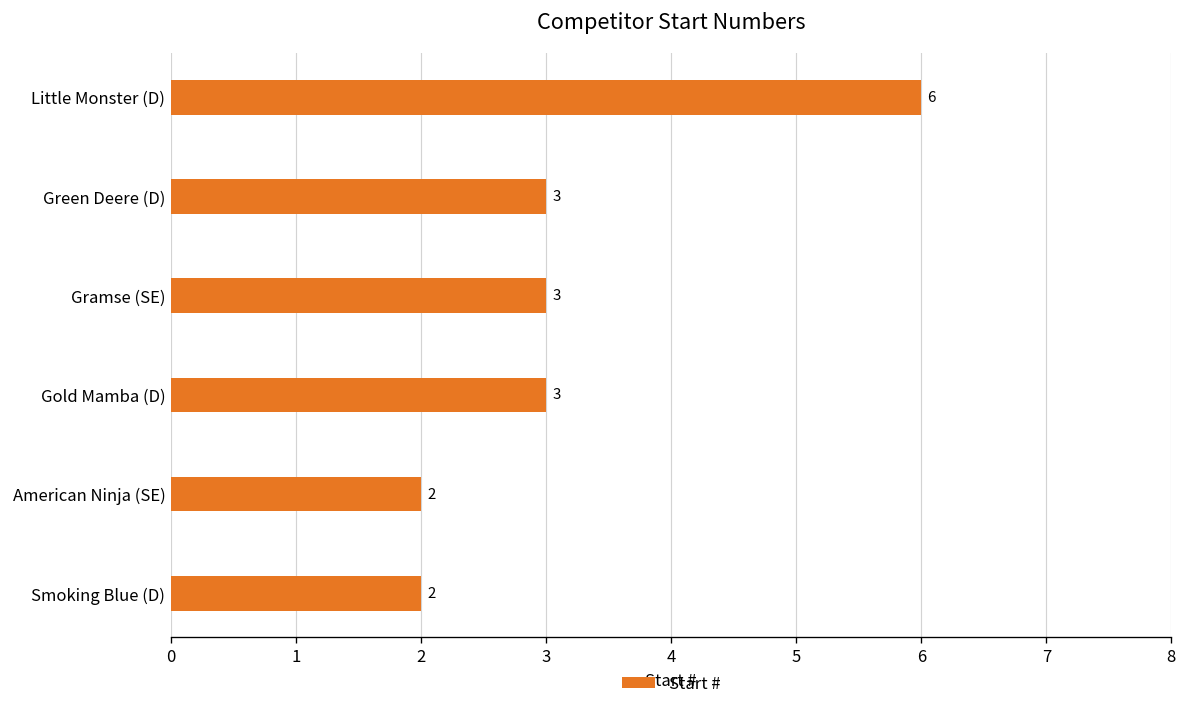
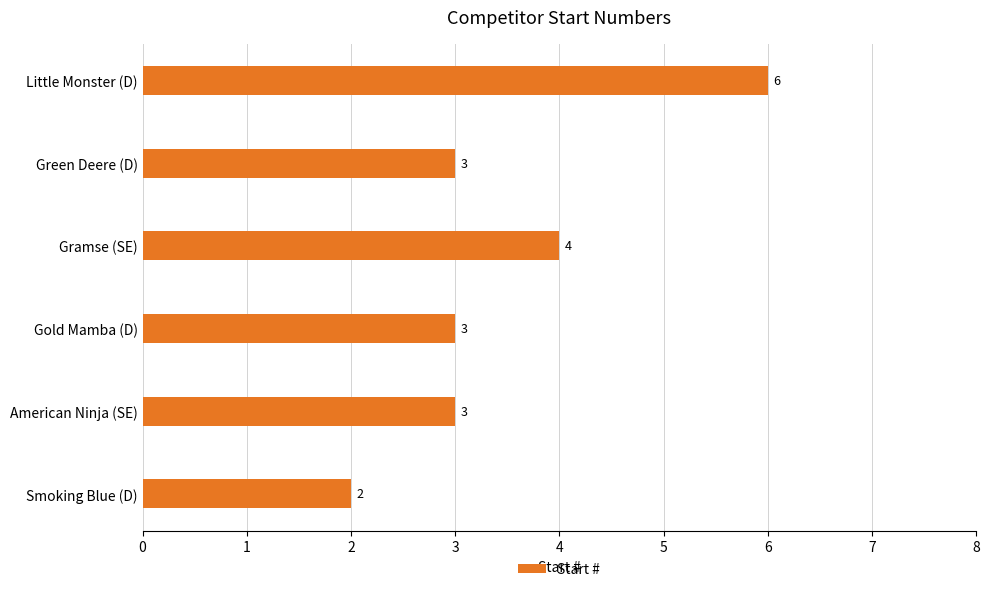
Gramse (SE): 3 -> 4
American Ninja (SE): 2 -> 3
